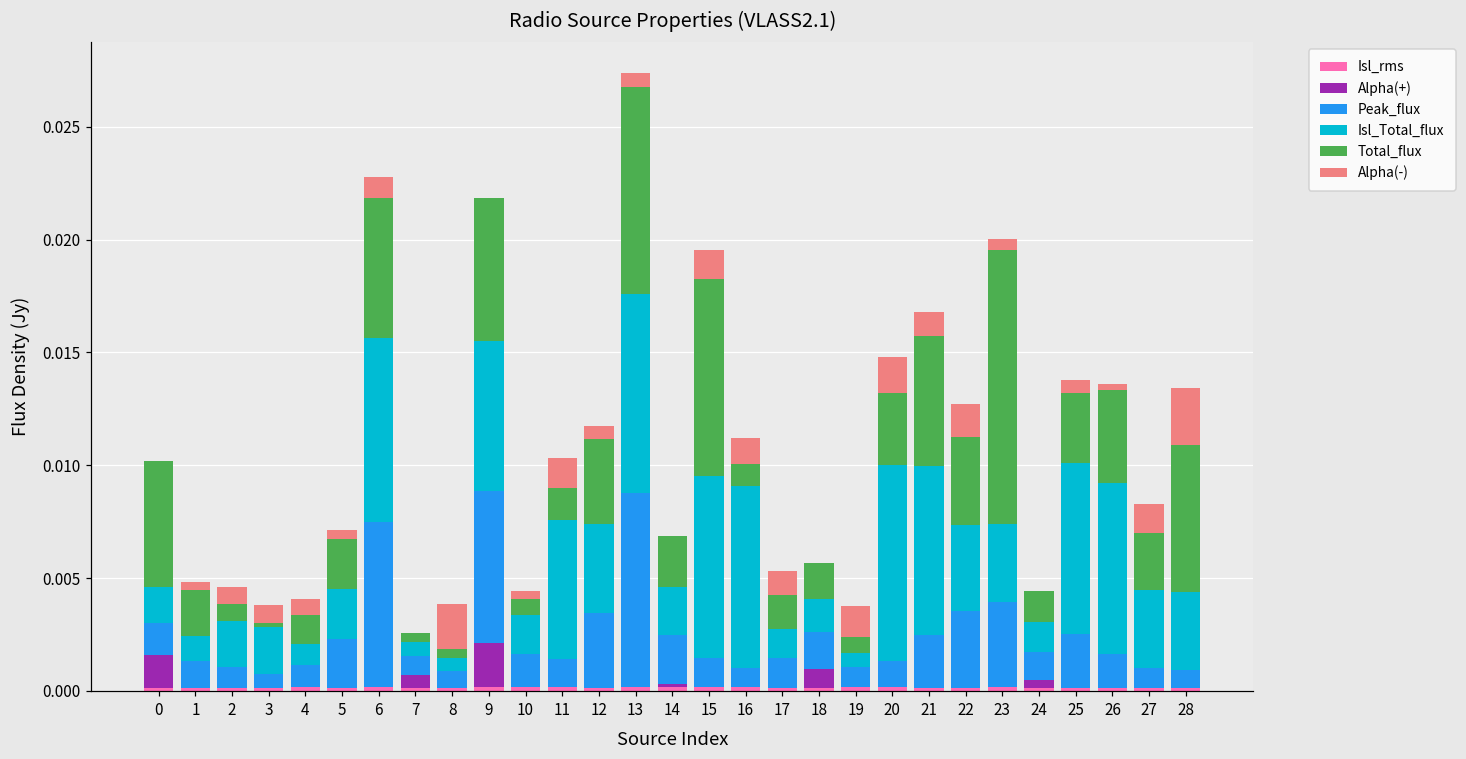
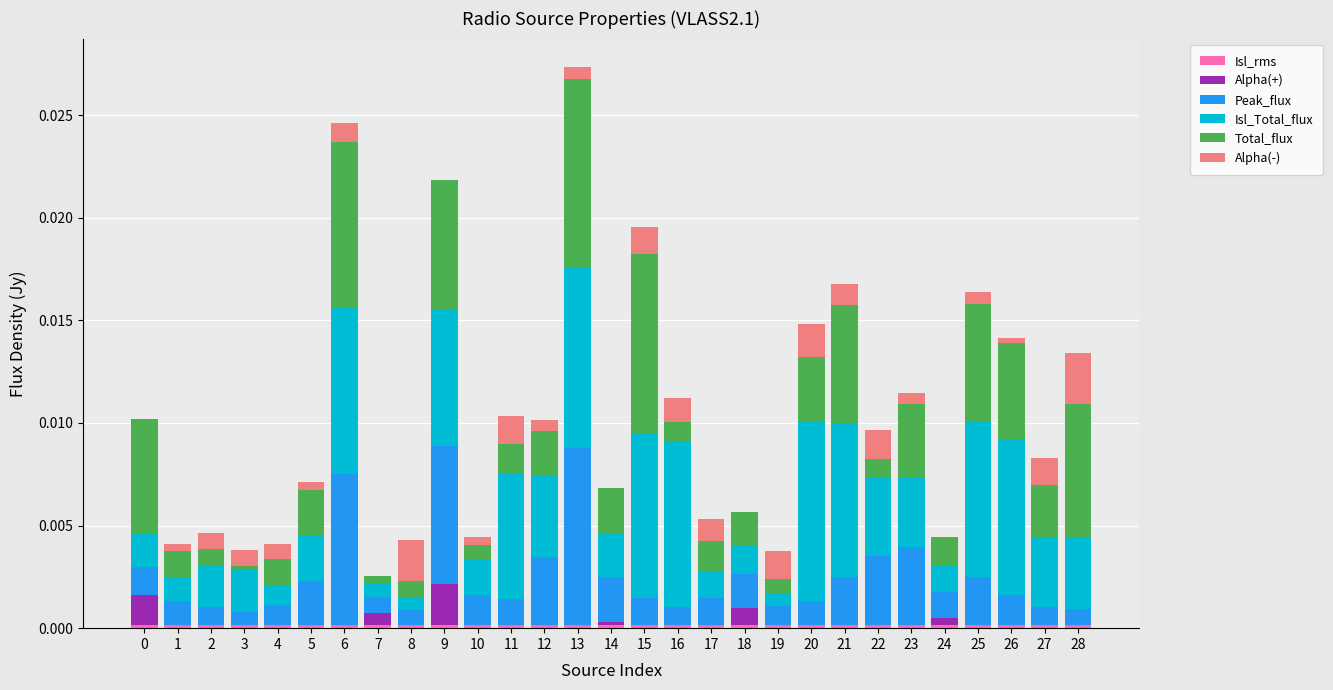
Total_flux, 1: 0.0020 -> 0.0014
Total_flux, 6: 0.0062 -> 0.0080
Total_flux, 8: 0.0004 -> 0.0008
Total_flux, 12: 0.0038 -> 0.0022
Total_flux, 22: 0.0039 -> 0.0009
Total_flux, 23: 0.0121 -> 0.0035
Total_flux, 25: 0.0031 -> 0.0057
Total_flux, 26: 0.0041 -> 0.0047
